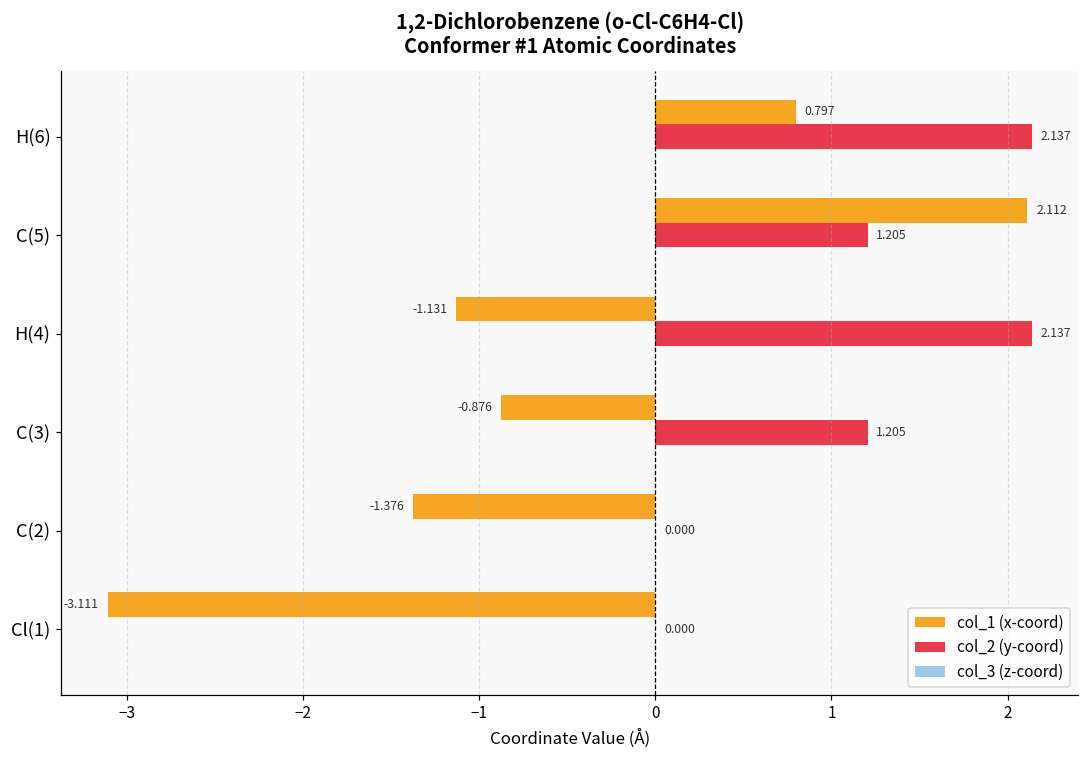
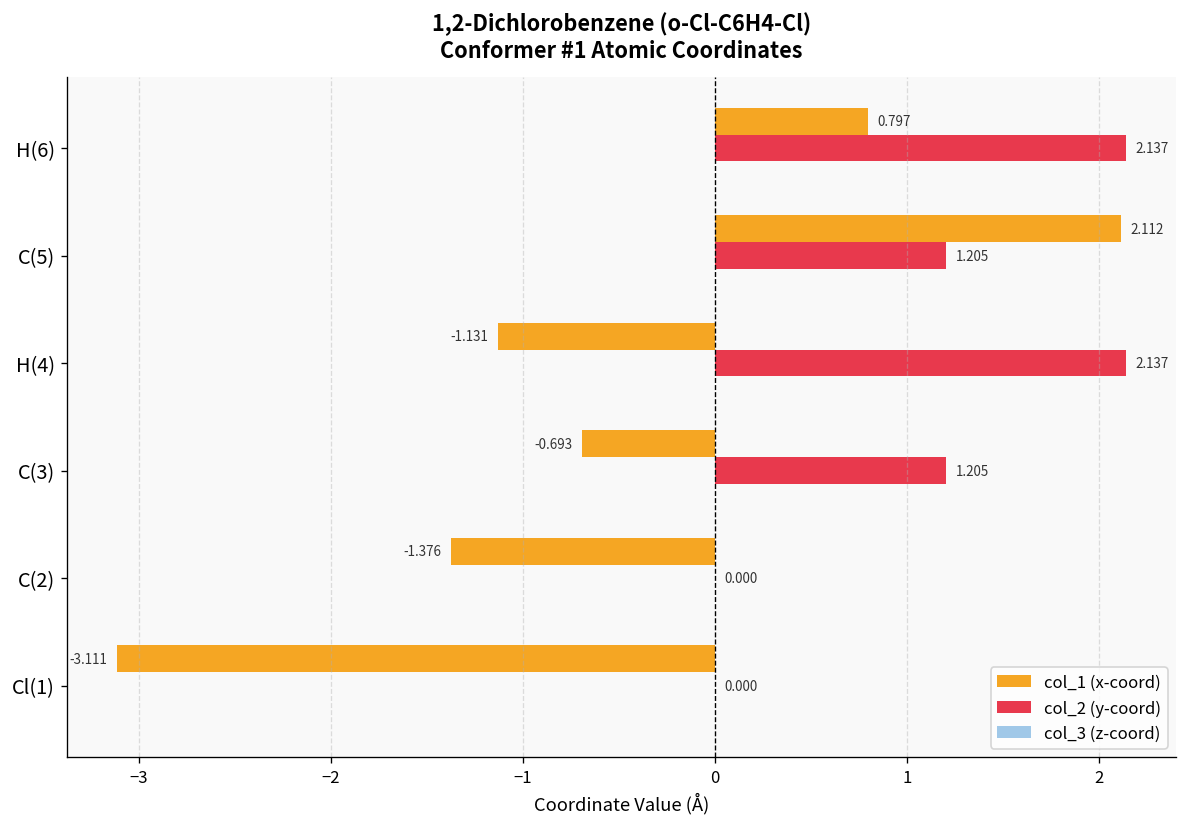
col_1 (x-coord), C(3): -0.876 -> -0.693
